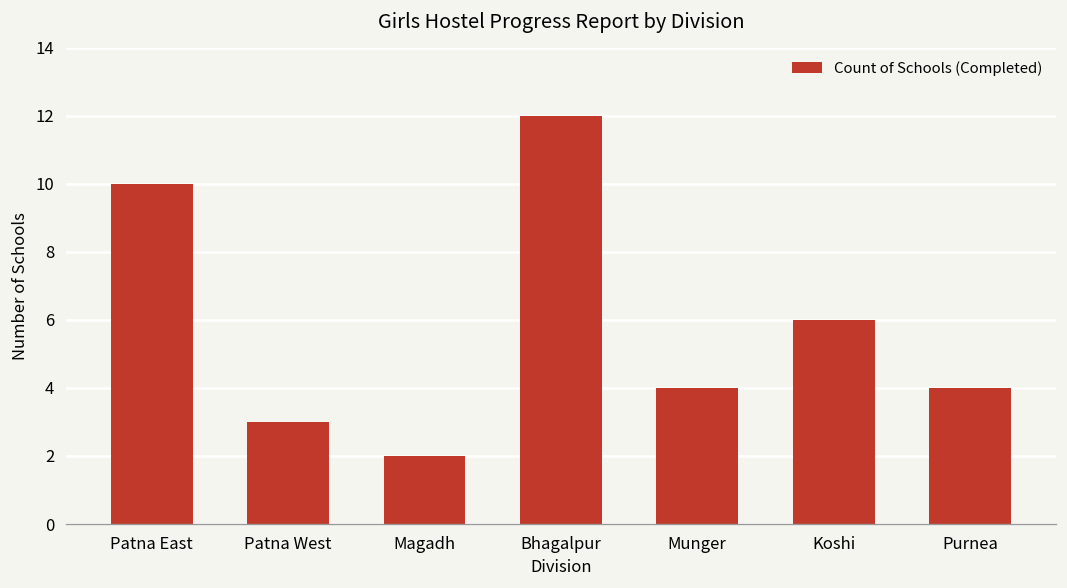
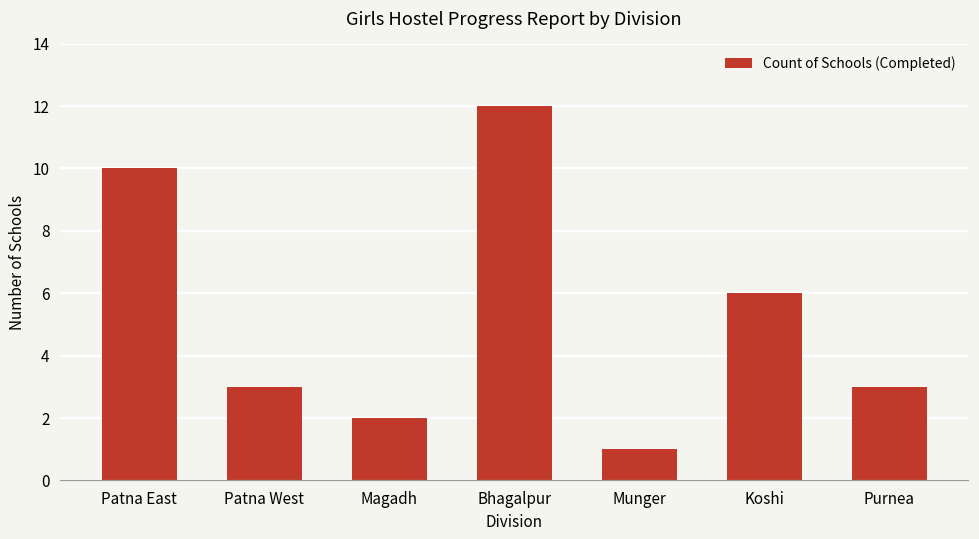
Munger: 4 -> 1
Purnea: 4 -> 3
